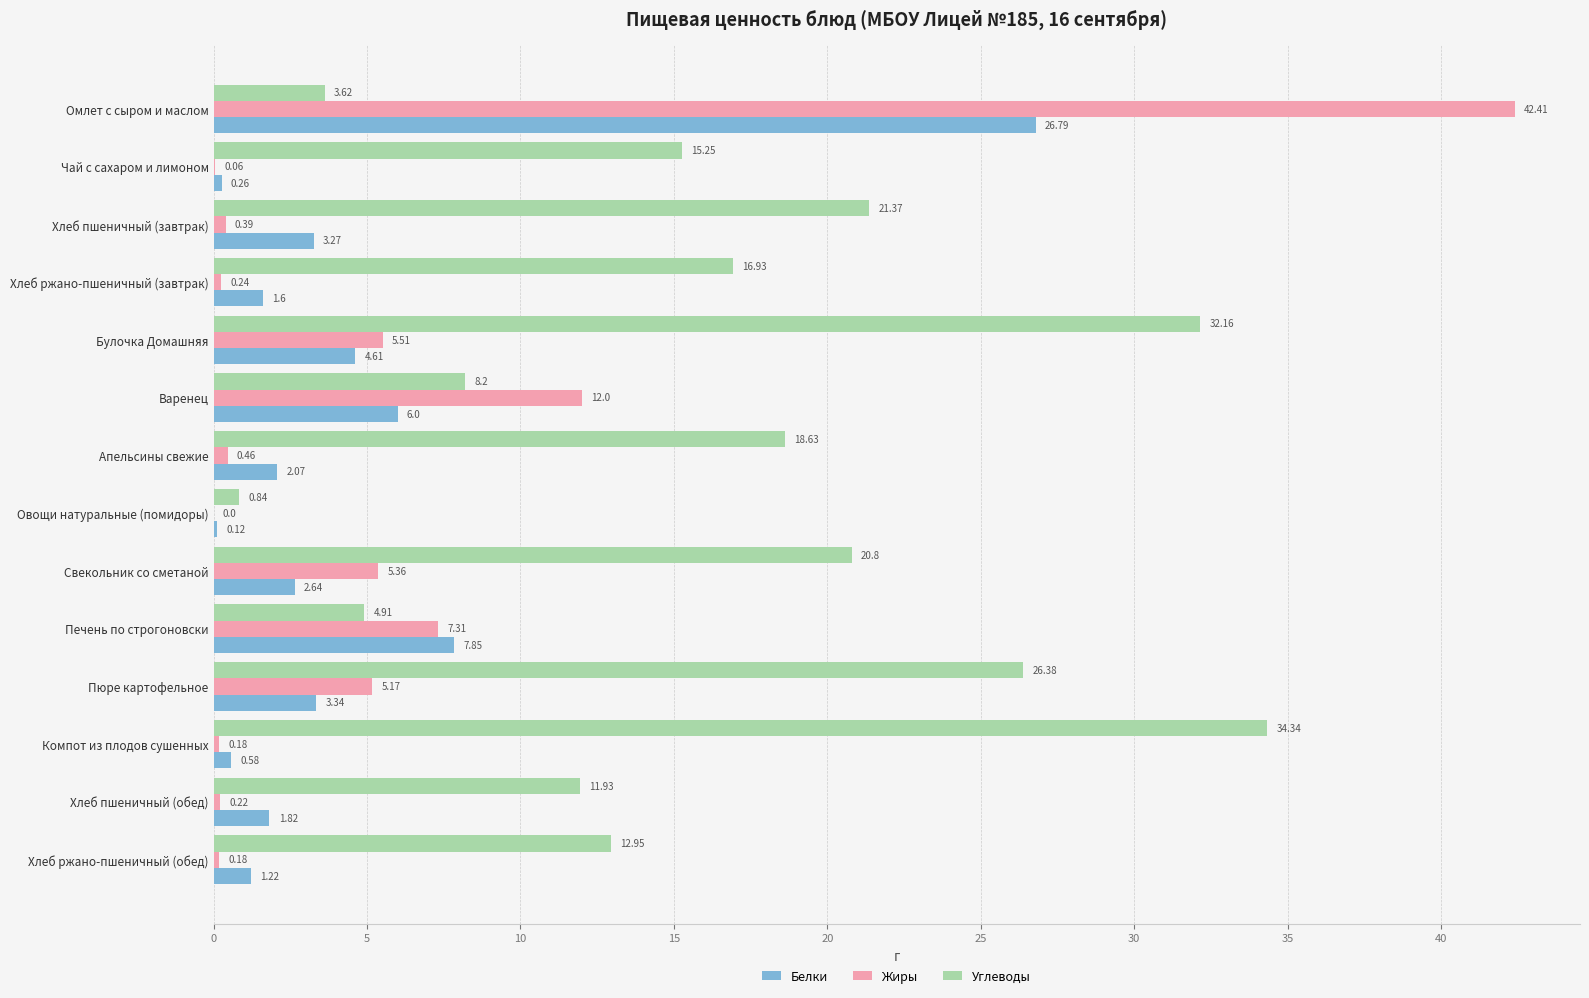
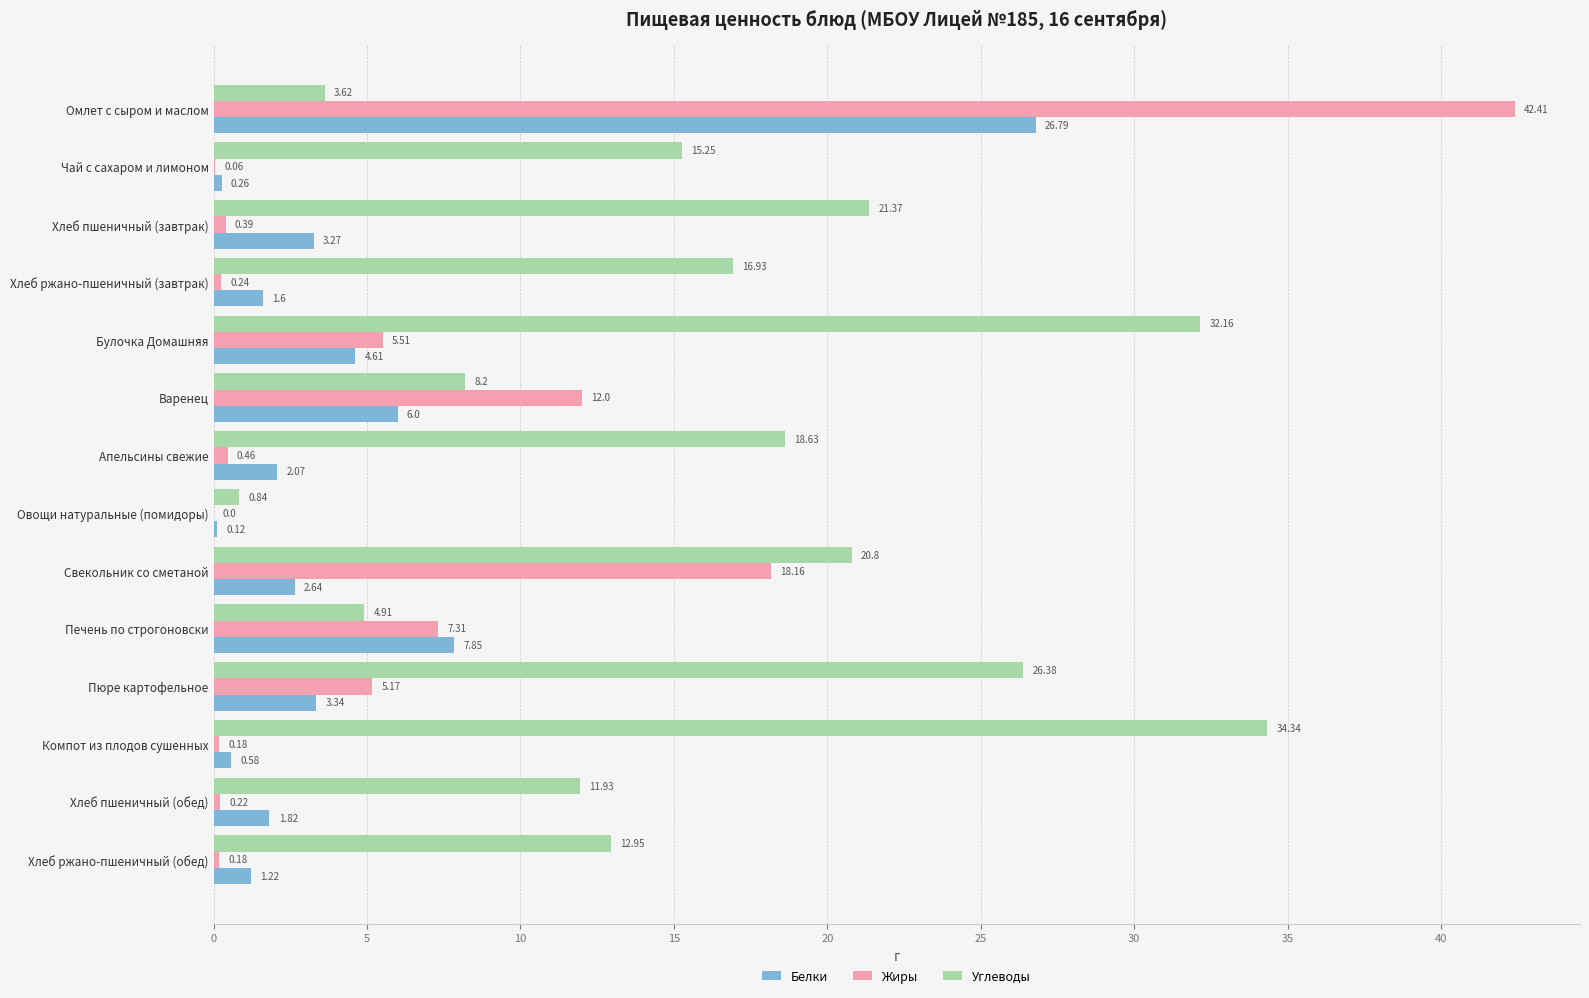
Жиры, Свекольник со сметаной: 5.36 -> 18.16
